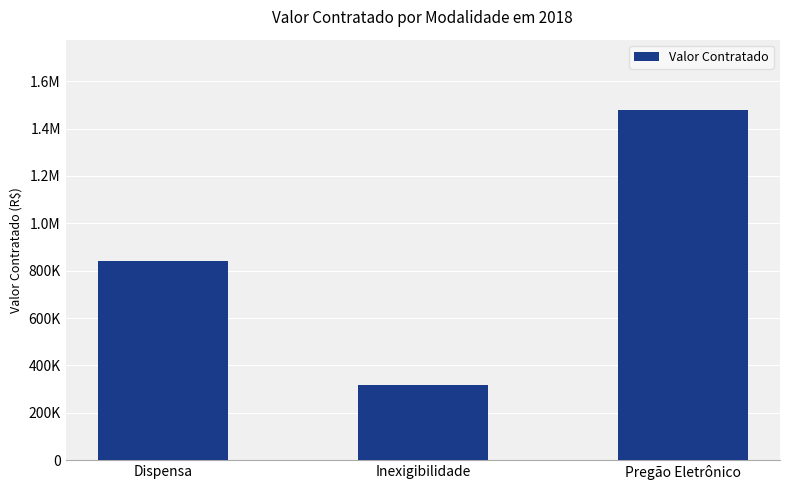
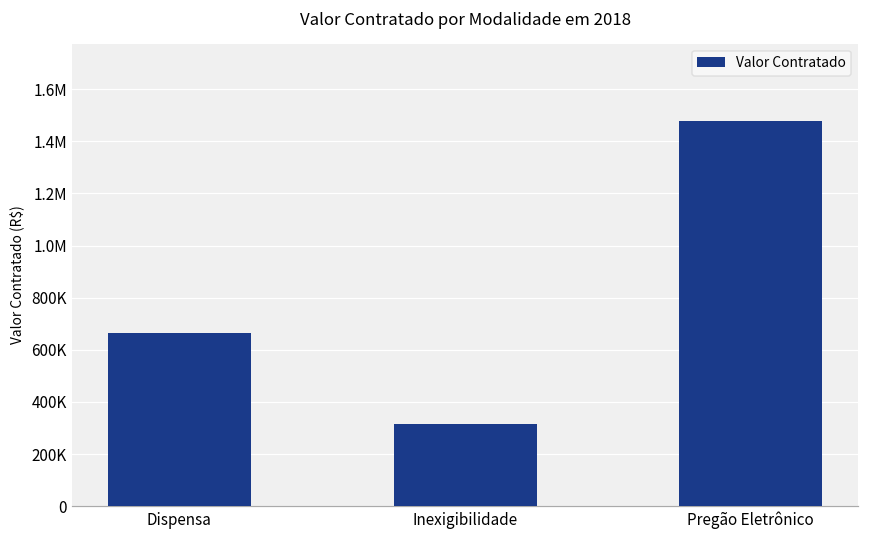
Dispensa: 840000 -> 660000
